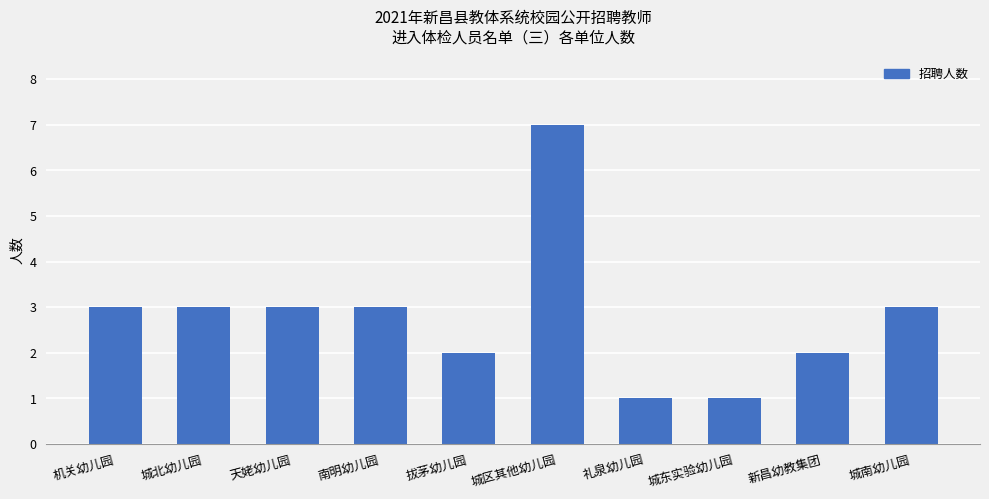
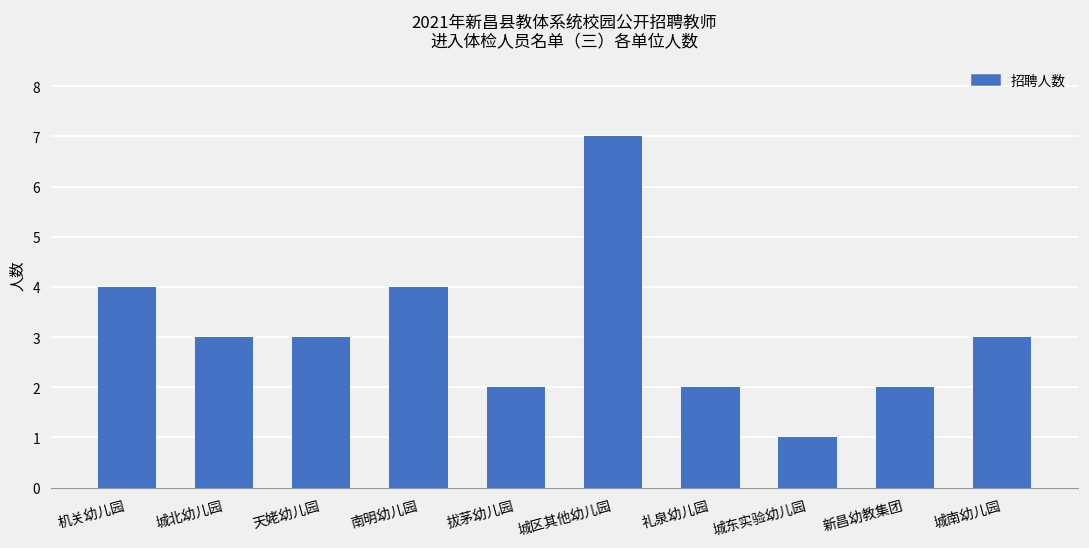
机关幼儿园: 3 -> 4
南明幼儿园: 3 -> 4
礼泉幼儿园: 1 -> 2
